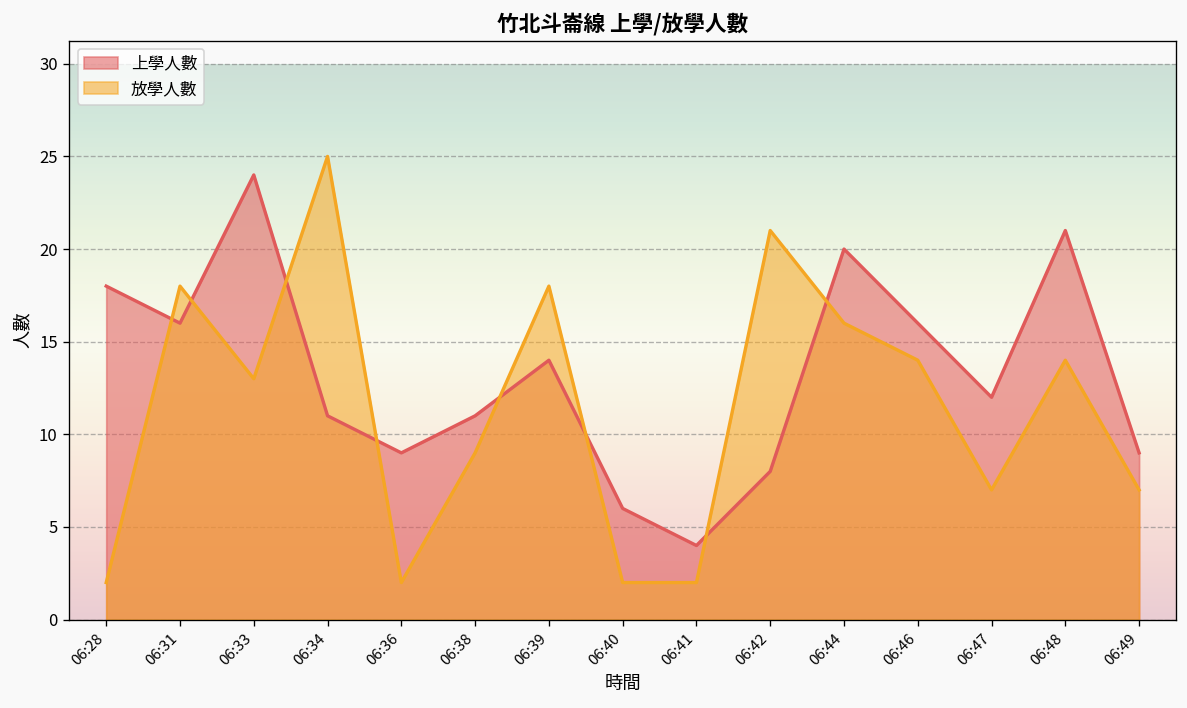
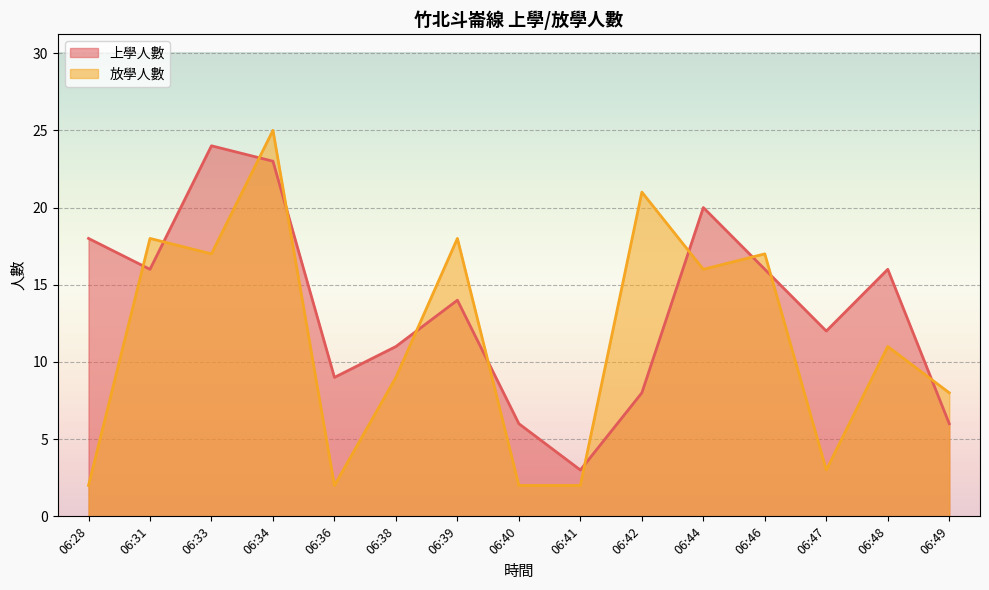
放學人數, 06:33: 13 -> 17
上學人數, 06:34: 11 -> 23
上學人數, 06:41: 4 -> 3
放學人數, 06:46: 14 -> 17
放學人數, 06:47: 7 -> 3
上學人數, 06:48: 21 -> 16
放學人數, 06:48: 14 -> 11
上學人數, 06:49: 9 -> 6
放學人數, 06:49: 7 -> 8
